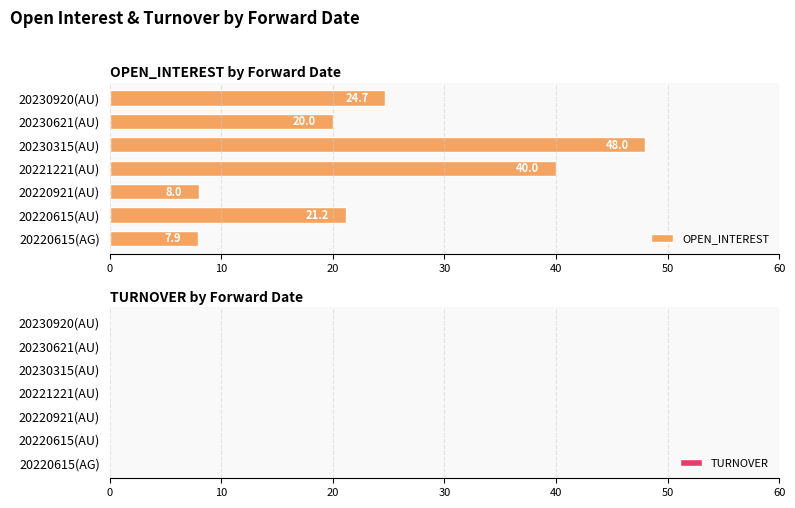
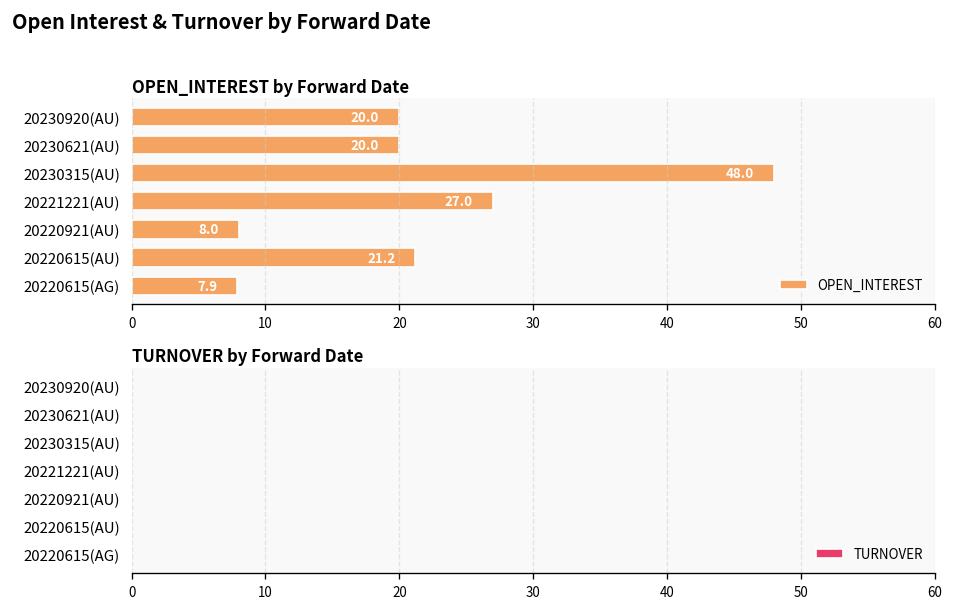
OPEN_INTEREST by Forward Date, 20230920(AU): 24.7 -> 20.0
OPEN_INTEREST by Forward Date, 20221221(AU): 40.0 -> 27.0
